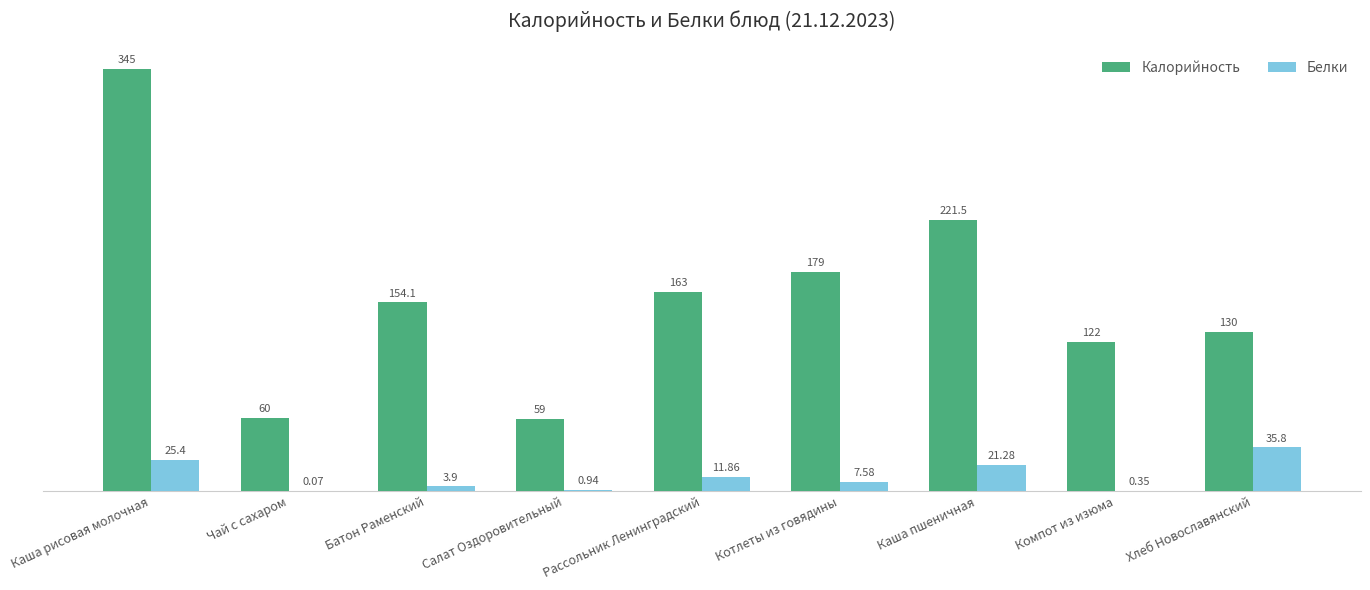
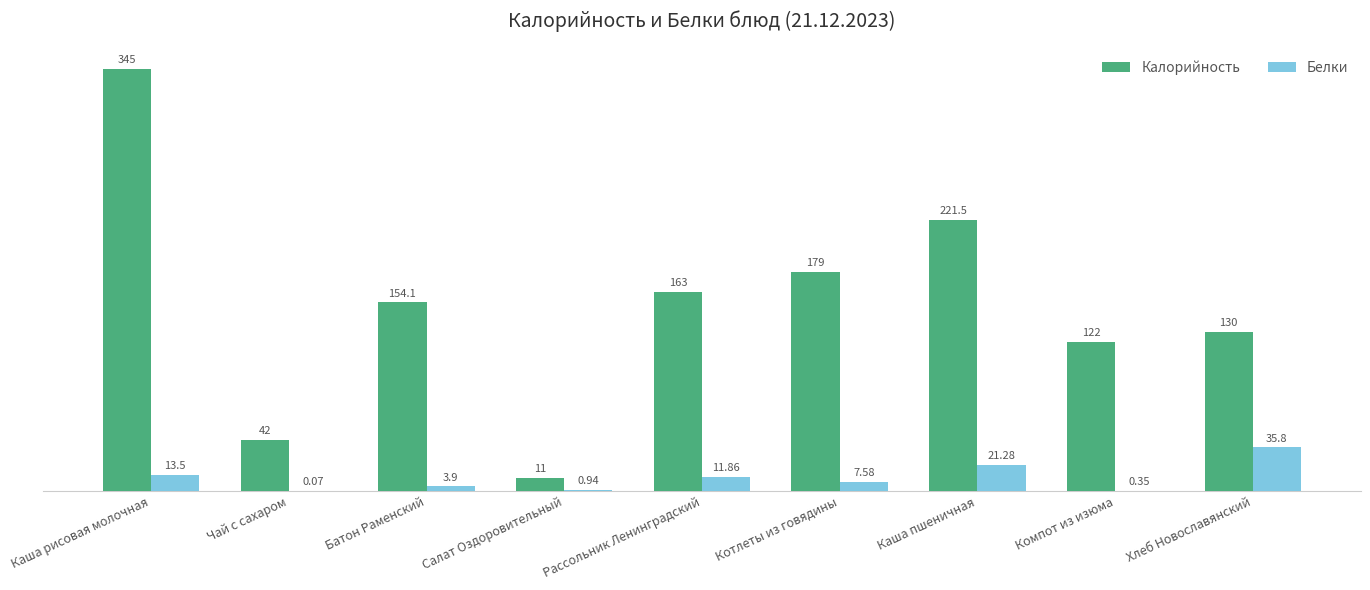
Белки, Каша рисовая молочная: 25.4 -> 13.5
Калорийность, Чай с сахаром: 60 -> 42
Калорийность, Салат Оздоровительный: 59 -> 11
